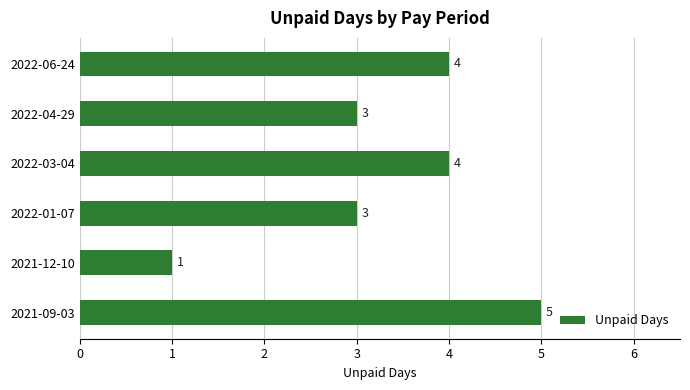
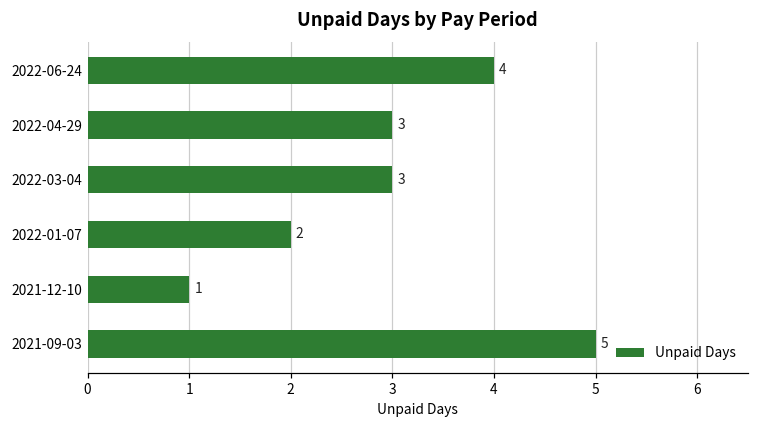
2022-03-04: 4 -> 3
2022-01-07: 3 -> 2
